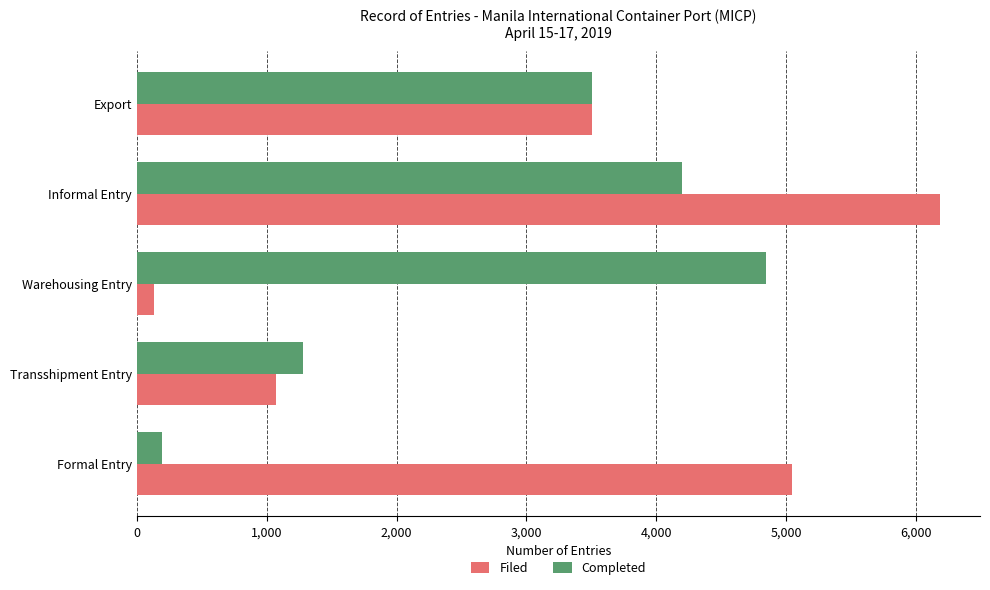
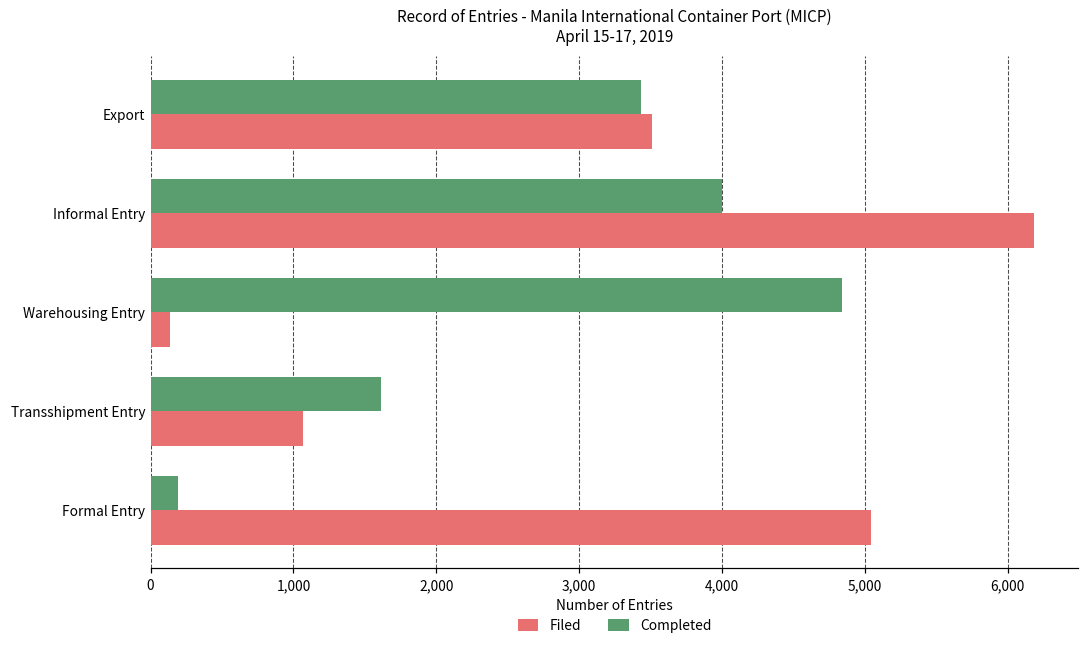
Completed, Export: 3,510 -> 3,430
Completed, Informal Entry: 4,200 -> 4,000
Completed, Transshipment Entry: 1,280 -> 1,610
